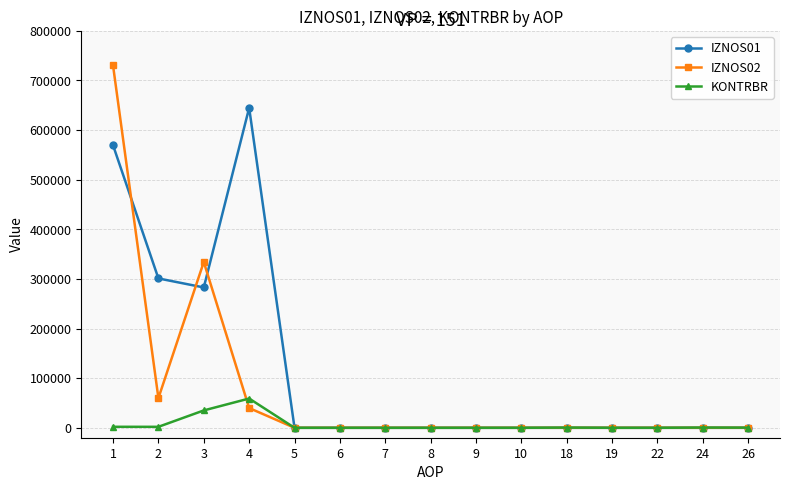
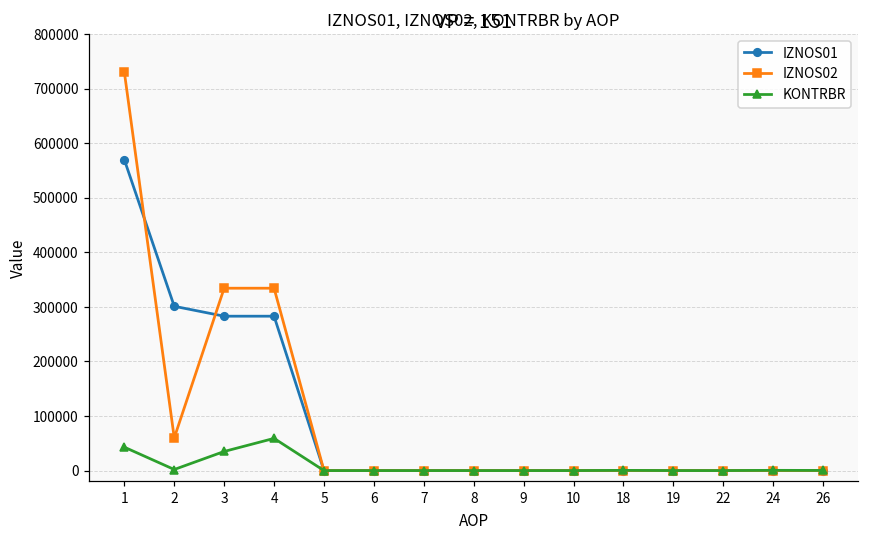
KONTRBR, 1: 0 -> 40000
IZNOS01, 4: 640000 -> 280000
IZNOS02, 4: 40000 -> 330000
